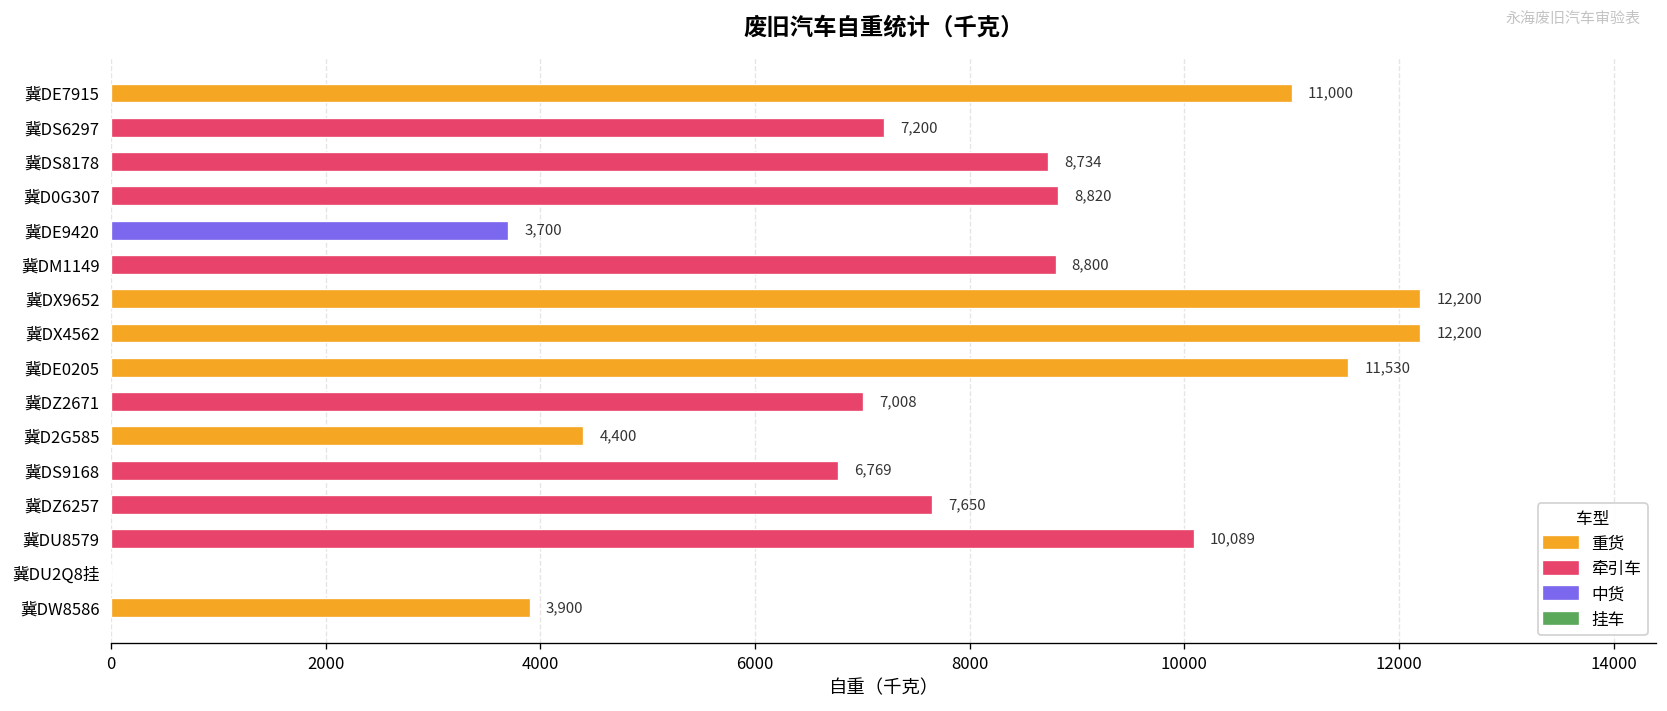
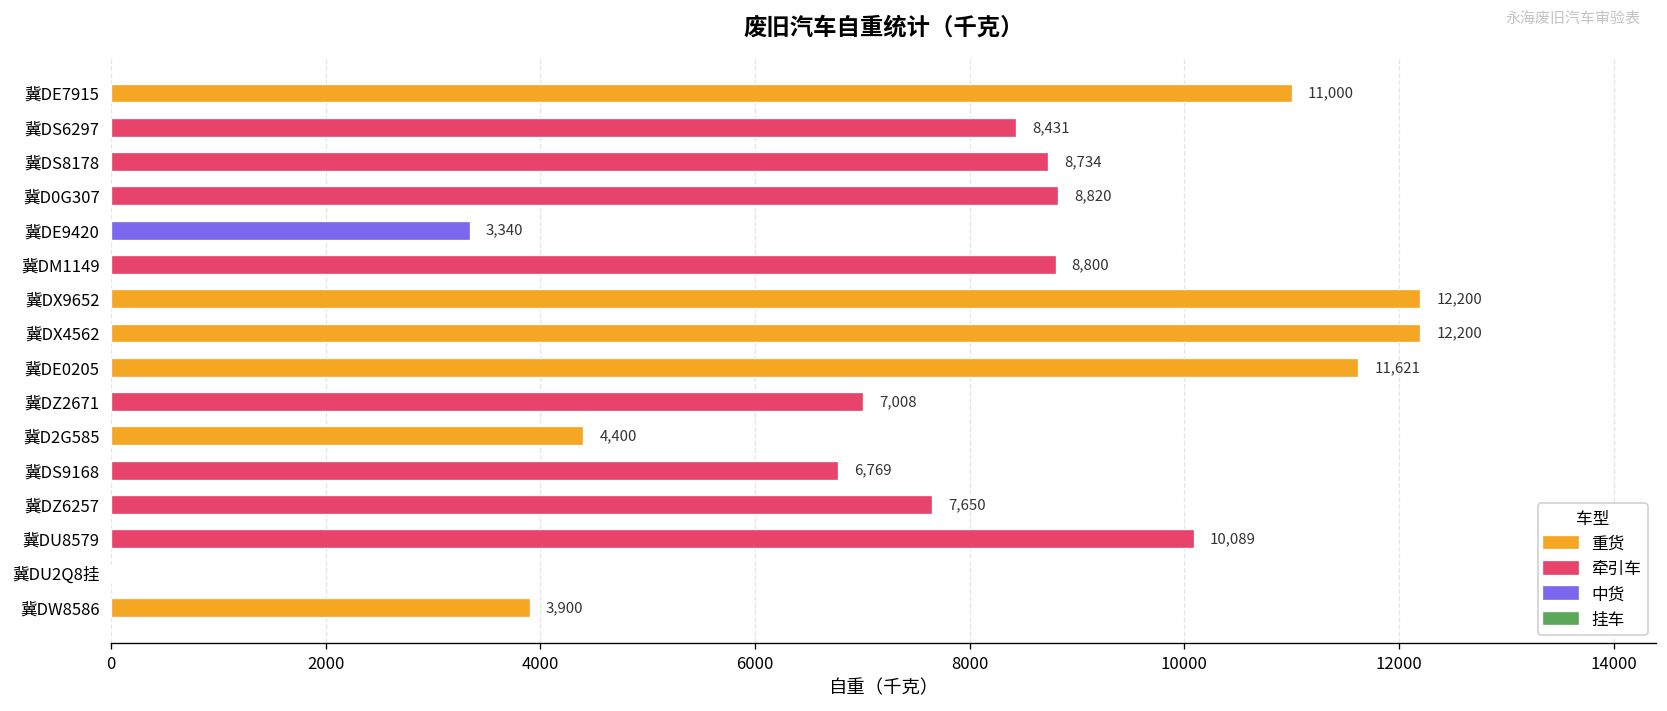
冀DS6297: 7,200 -> 8,431
冀DE9420: 3,700 -> 3,340
冀DE0205: 11,530 -> 11,621
